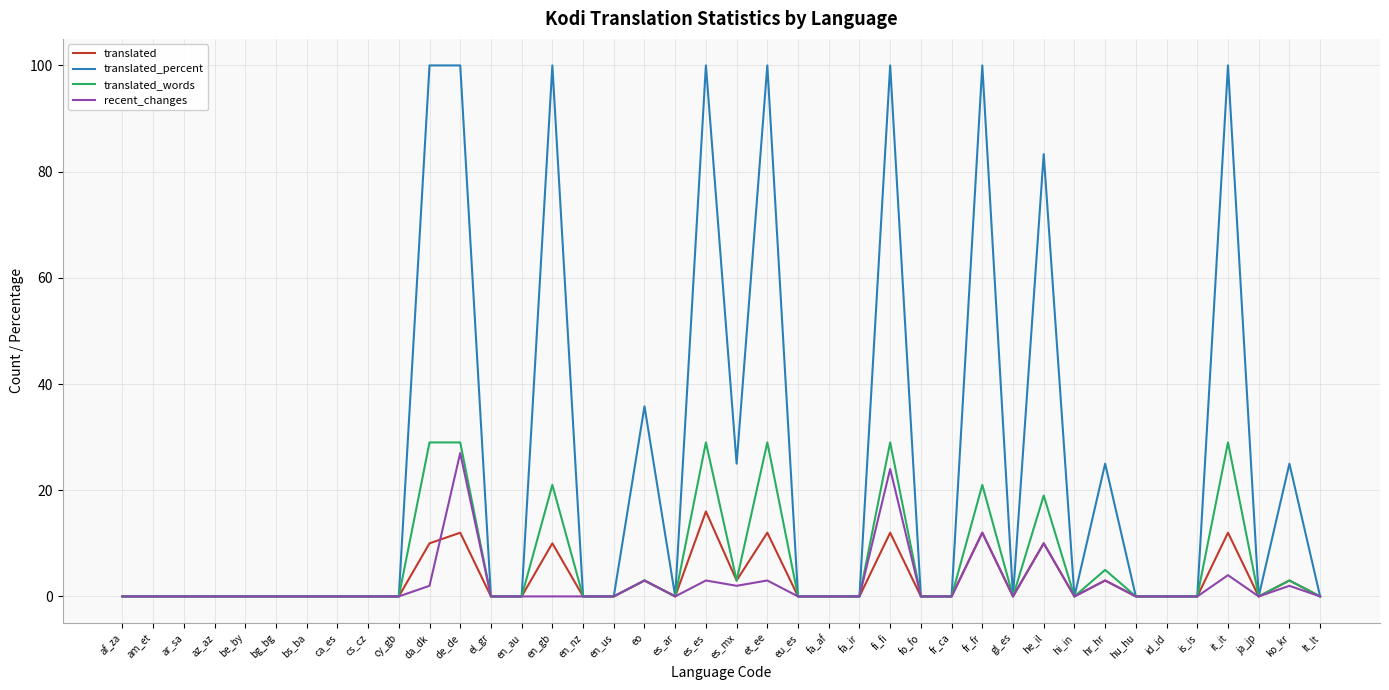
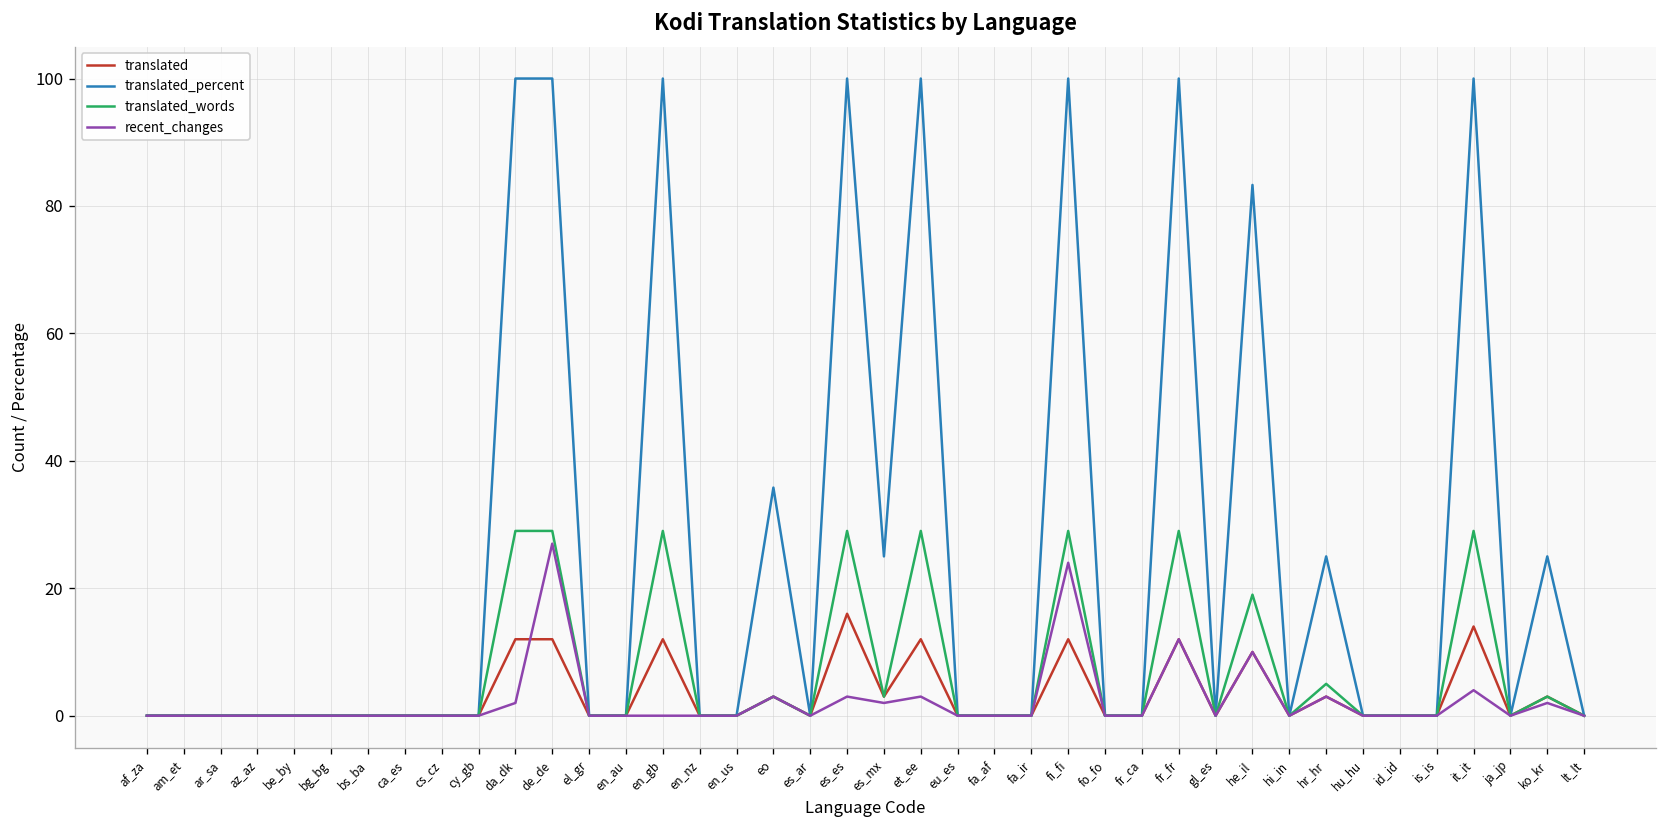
translated, da_dk: 10 -> 12
translated, en_gb: 10 -> 12
translated_words, en_gb: 21 -> 29
translated_words, fr_fr: 21 -> 29
translated, it_it: 12 -> 14
